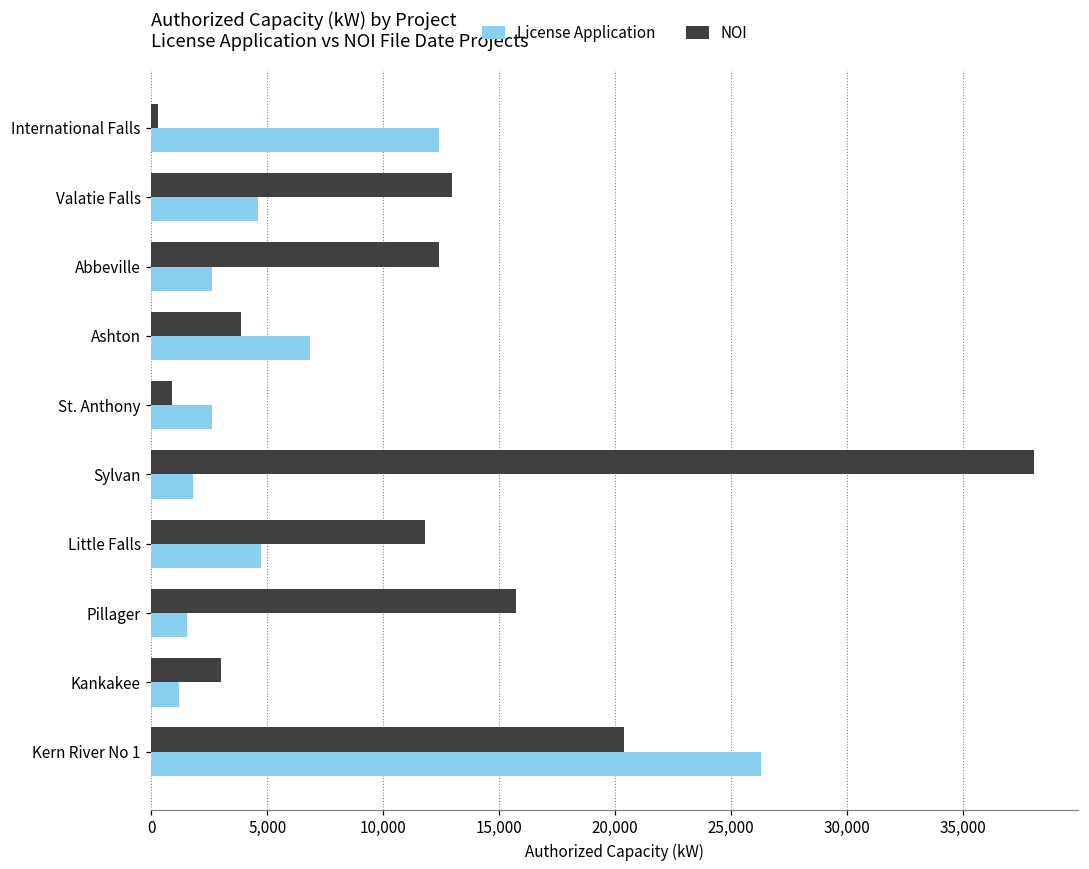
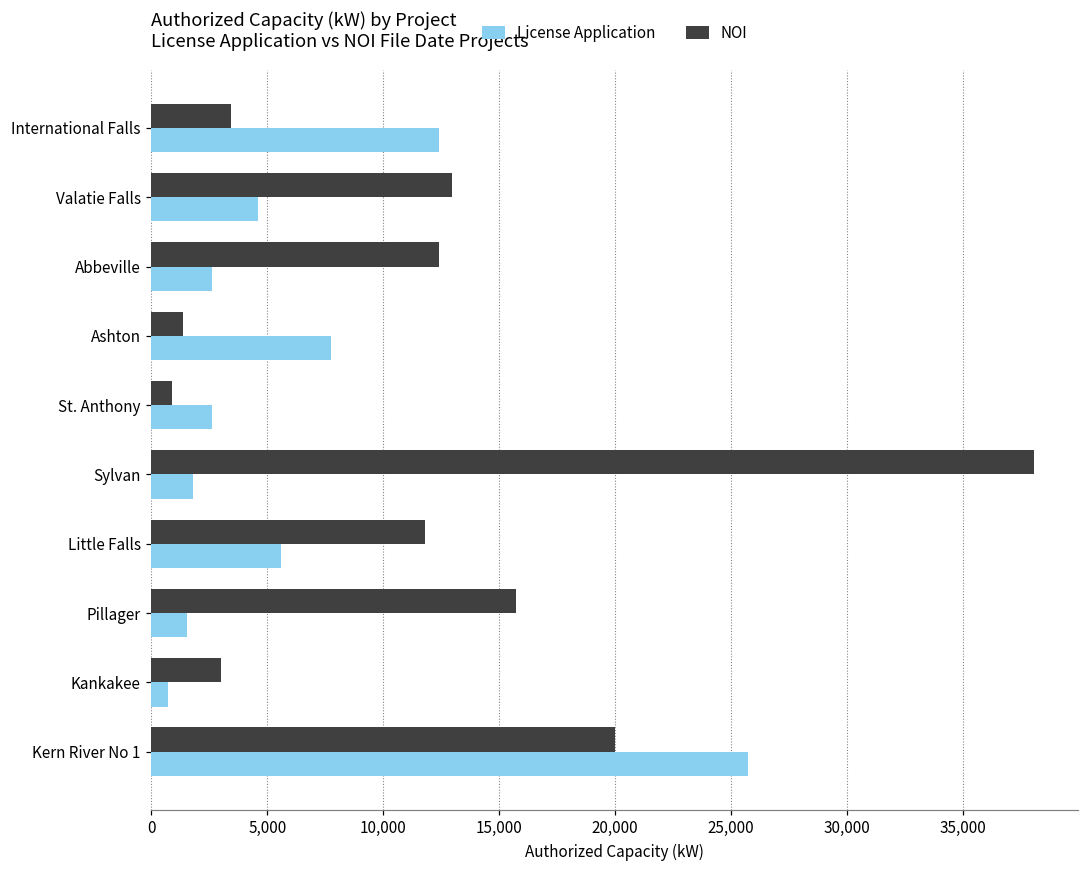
NOI, International Falls: 300 -> 3,400
NOI, Ashton: 3,900 -> 1,400
License Application, Ashton: 6,900 -> 7,700
License Application, Little Falls: 4,700 -> 5,600
License Application, Kankakee: 1,200 -> 700
NOI, Kern River No 1: 20,400 -> 20,000
License Application, Kern River No 1: 26,300 -> 25,700
